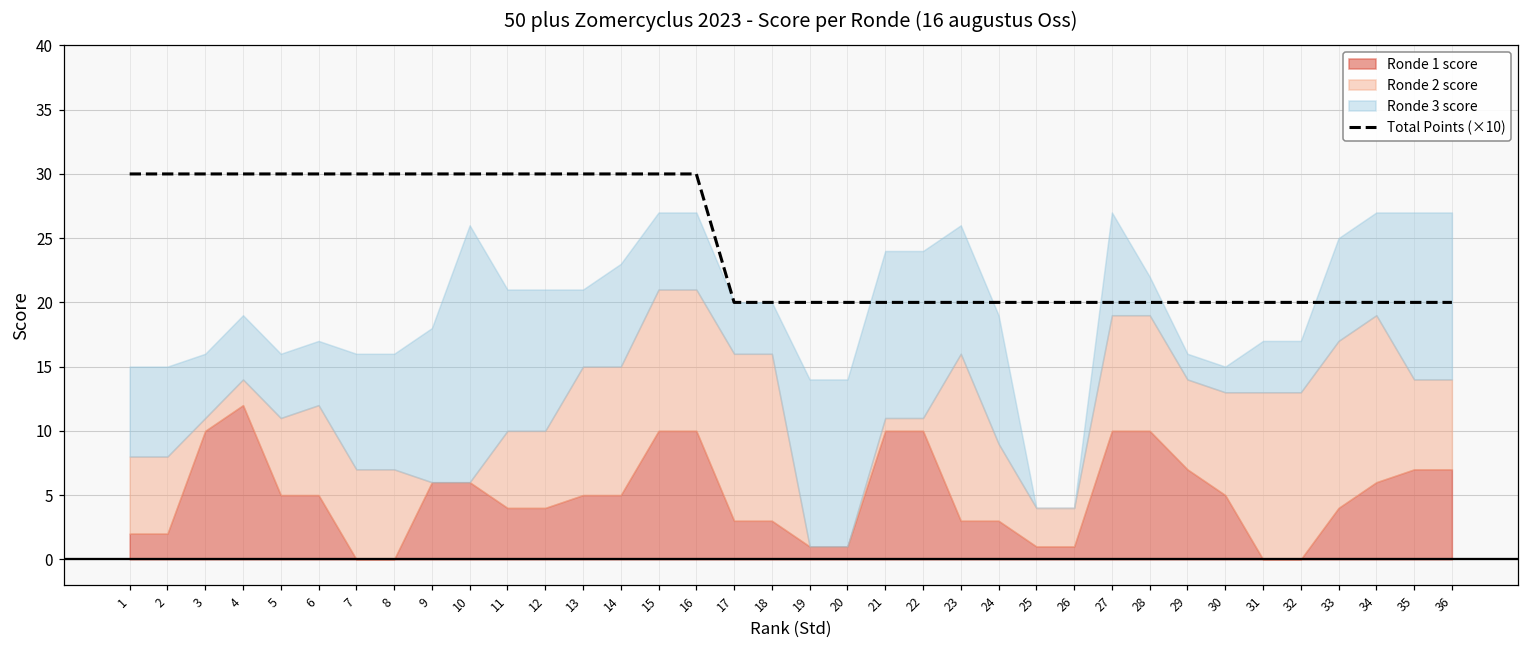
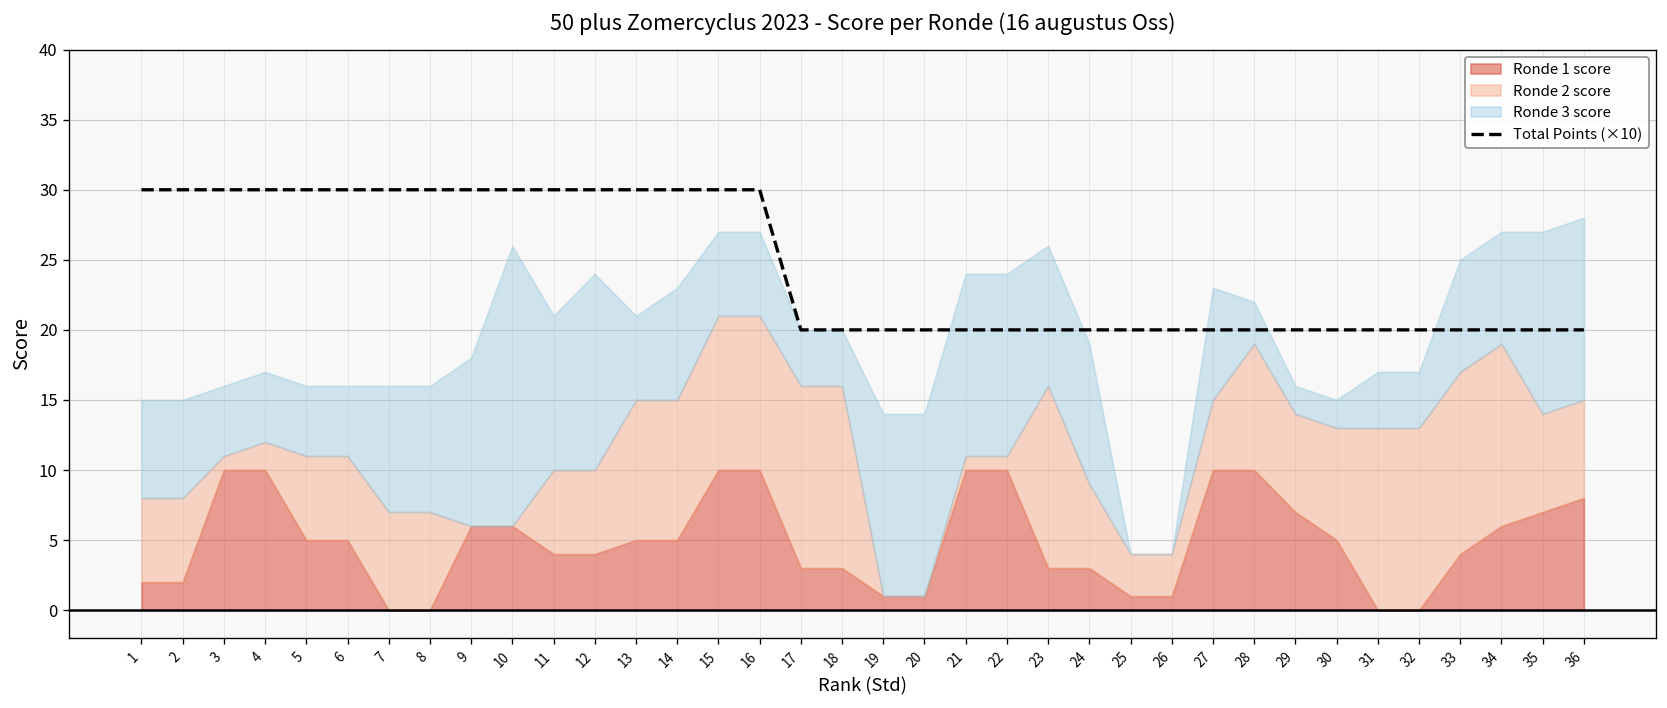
Ronde 1 score, 4: 12 -> 10
Ronde 2 score, 6: 7 -> 6
Ronde 3 score, 12: 11 -> 14
Ronde 2 score, 27: 9 -> 5
Ronde 1 score, 36: 7 -> 8
